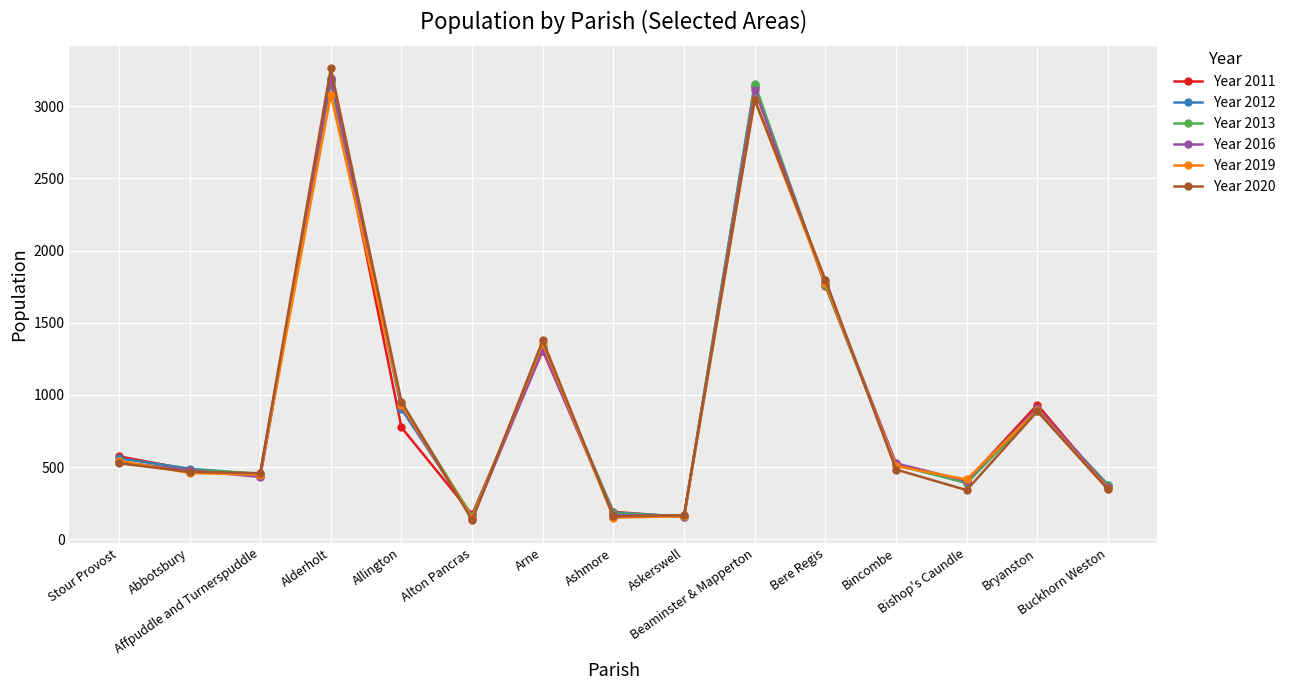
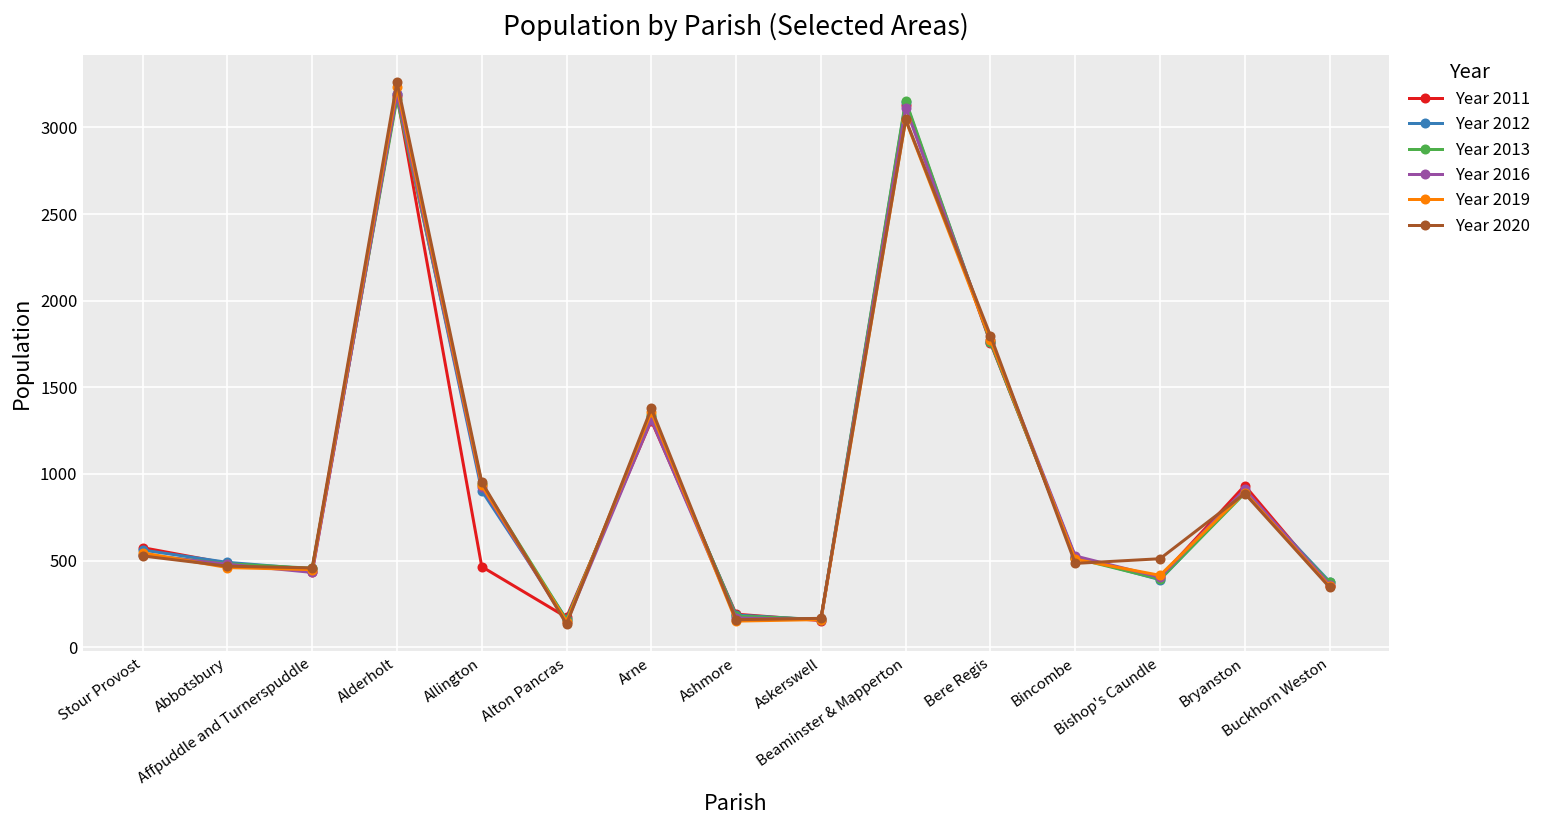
Year 2019, Alderholt: 3080 -> 3230
Year 2011, Allington: 780 -> 470
Year 2020, Bishop's Caundle: 340 -> 510
